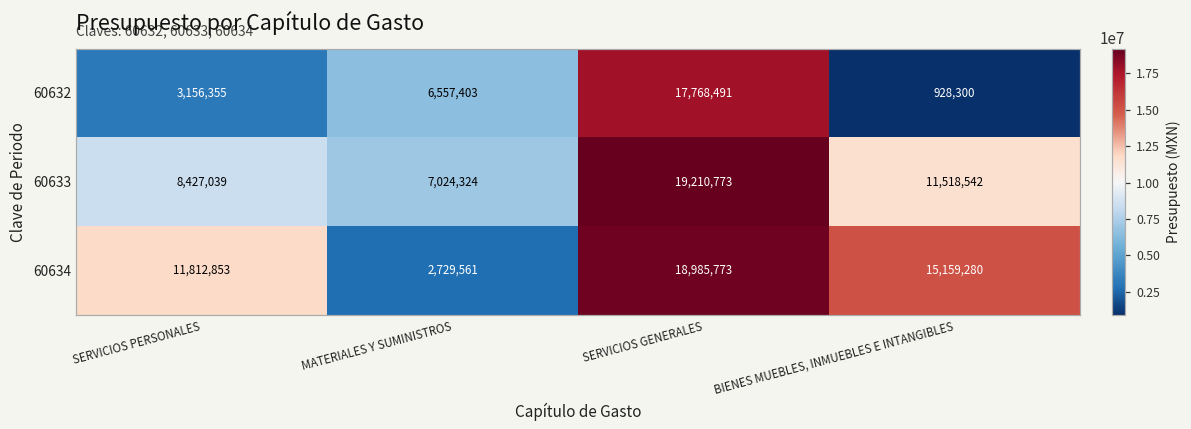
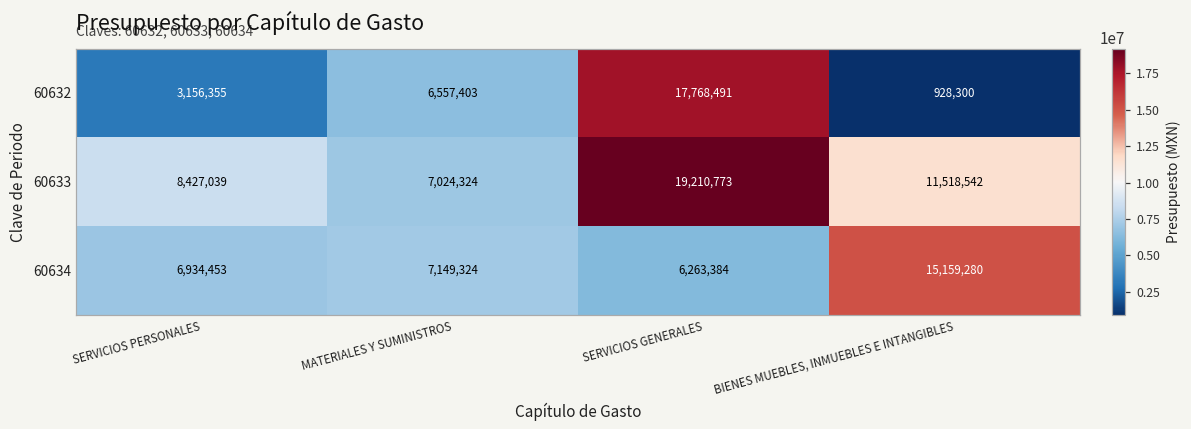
60634, SERVICIOS PERSONALES: 11,812,853 -> 6,934,453
60634, MATERIALES Y SUMINISTROS: 2,729,561 -> 7,149,324
60634, SERVICIOS GENERALES: 18,985,773 -> 6,263,384
